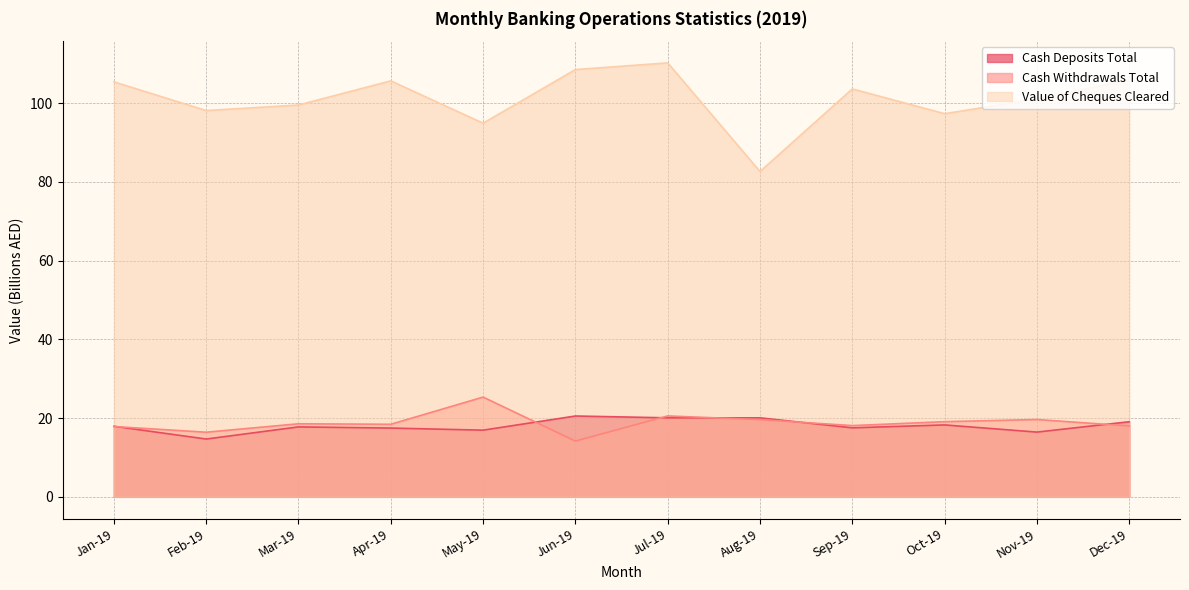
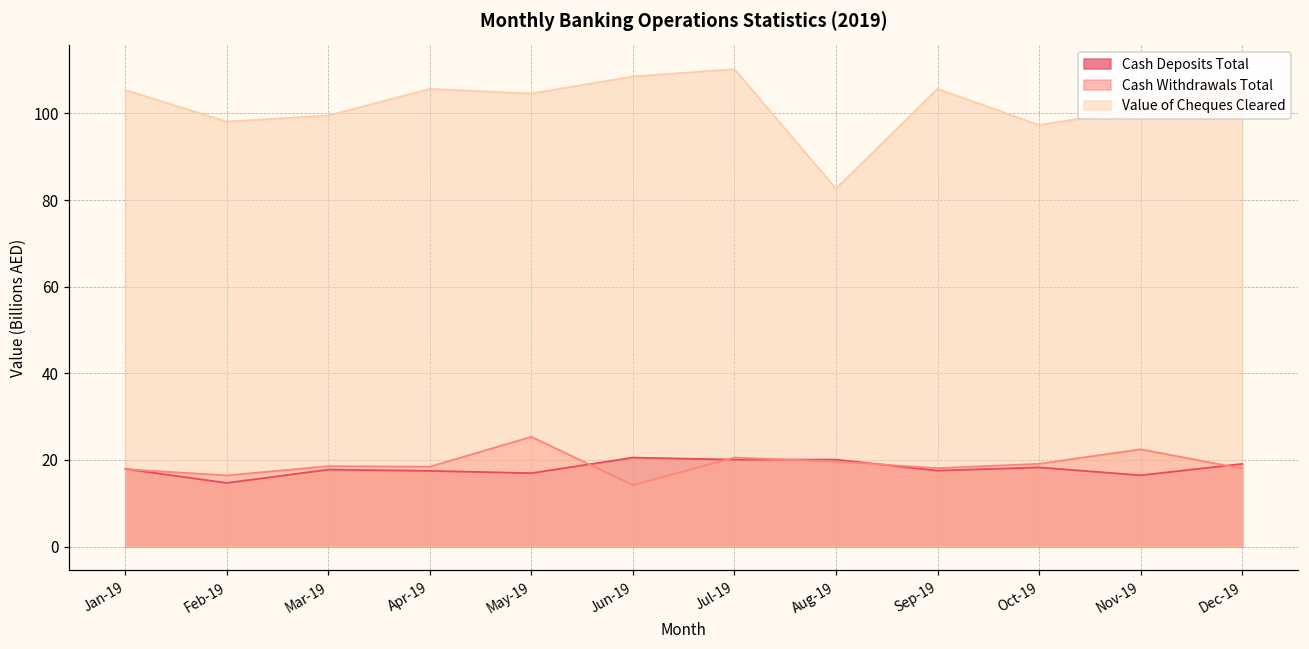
Value of Cheques Cleared, May-19: 95 -> 105
Value of Cheques Cleared, Sep-19: 104 -> 106
Cash Withdrawals Total, Nov-19: 20 -> 22
